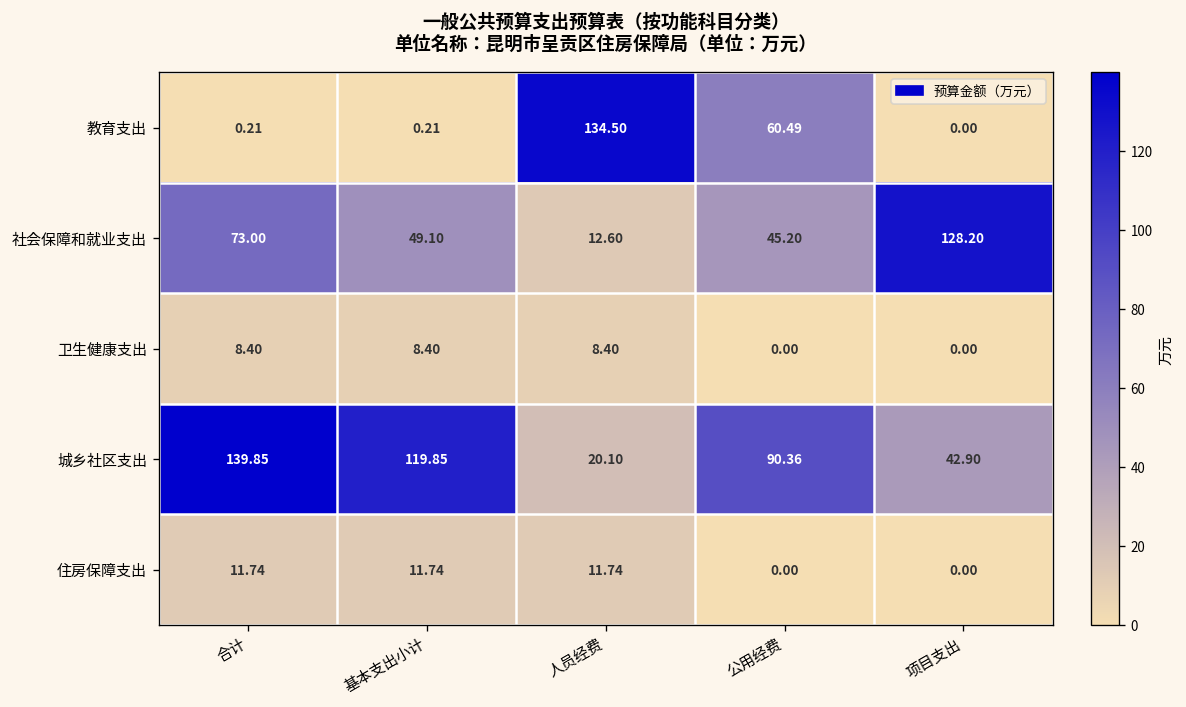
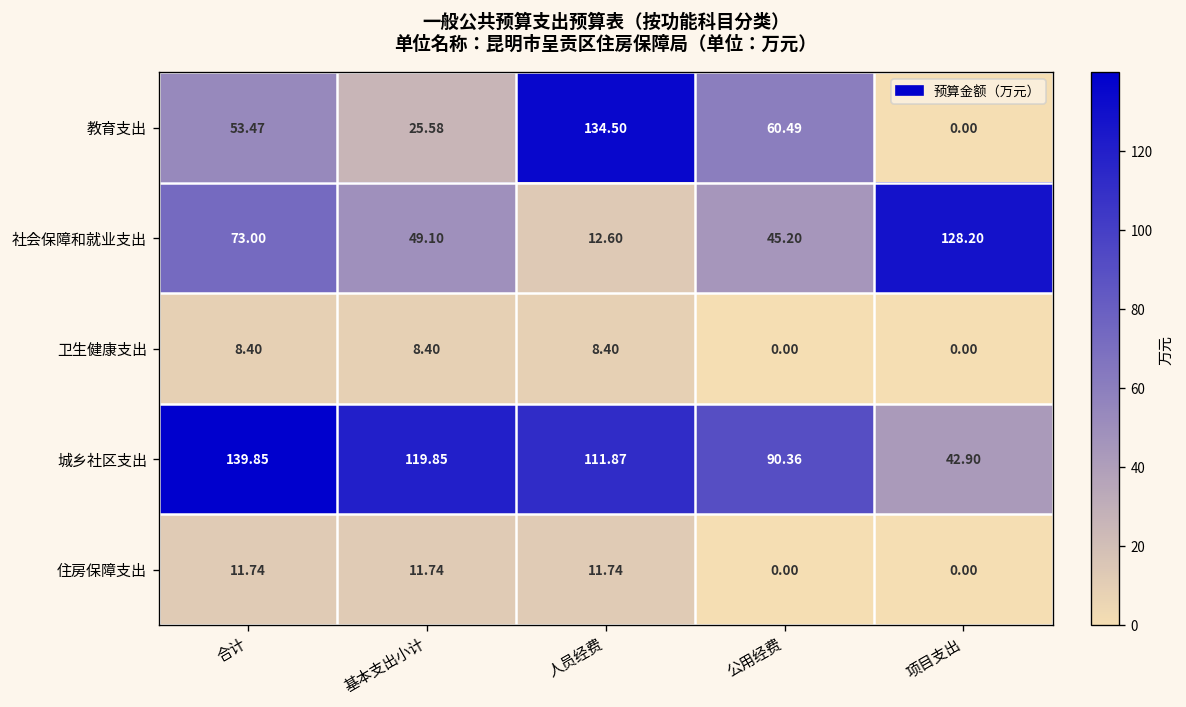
教育支出, 合计: 0.21 -> 53.47
教育支出, 基本支出小计: 0.21 -> 25.58
城乡社区支出, 人员经费: 20.10 -> 111.87
